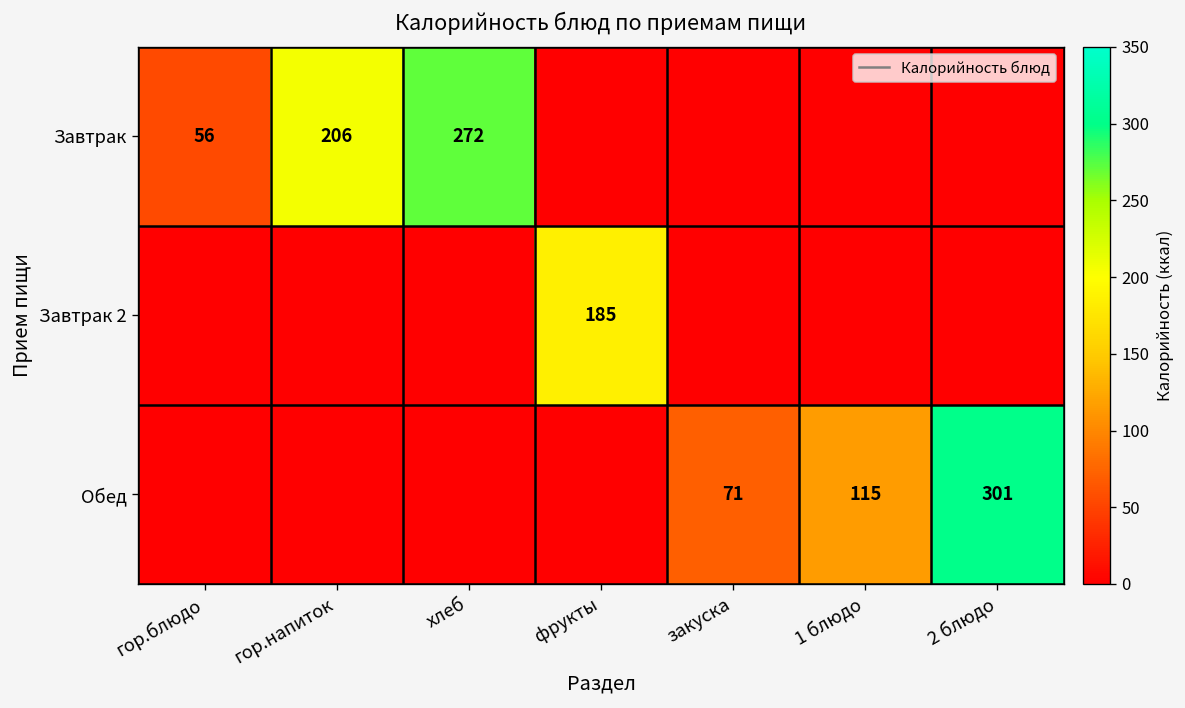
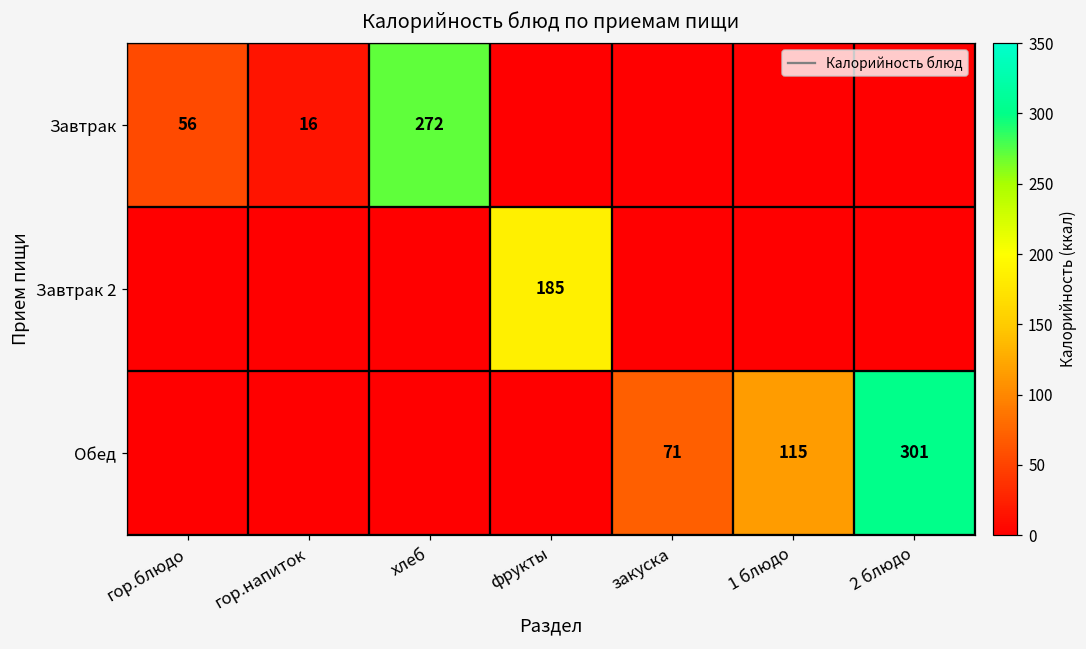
Завтрак, гор.напиток: 206 -> 16
